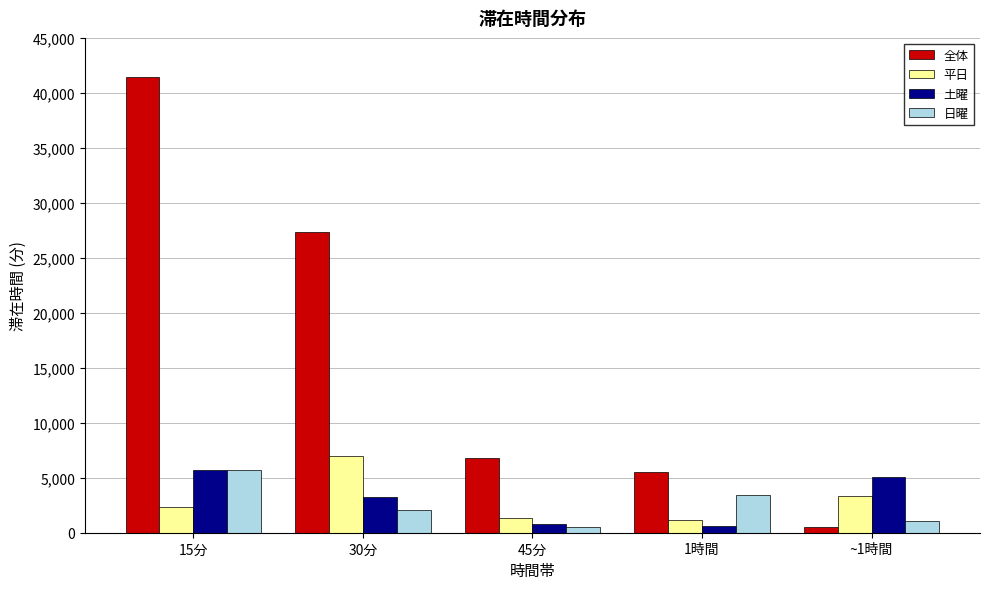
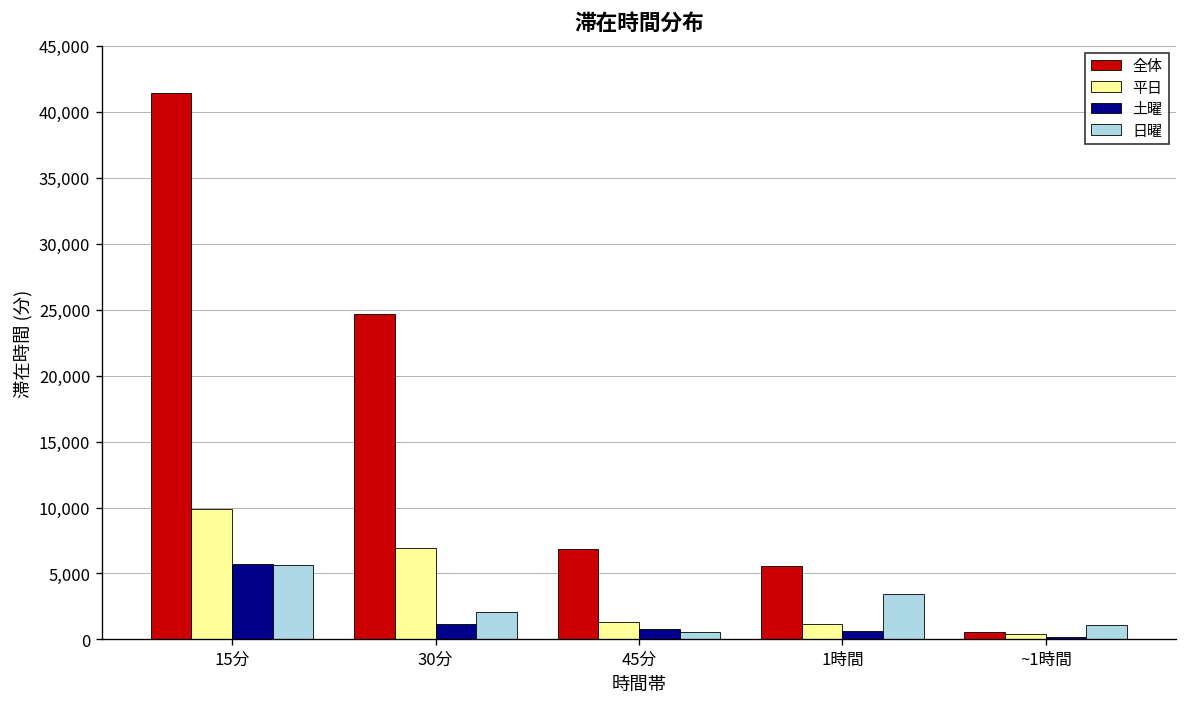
平日, 15分: 2,300 -> 9,900
全体, 30分: 27,300 -> 24,700
土曜, 30分: 3,200 -> 1,200
平日, ~1時間: 3,300 -> 400
土曜, ~1時間: 5,000 -> 200
